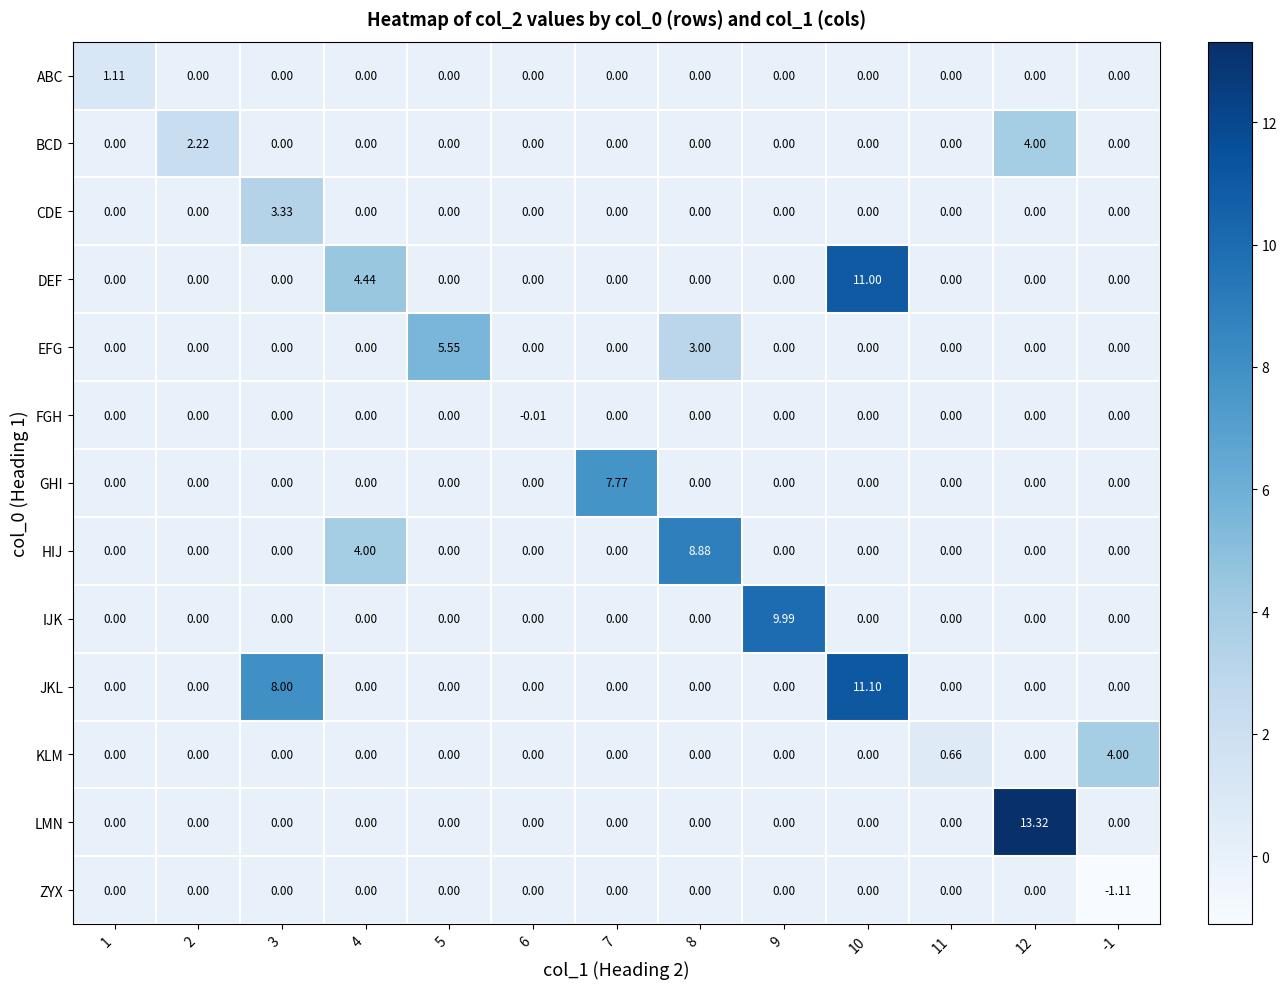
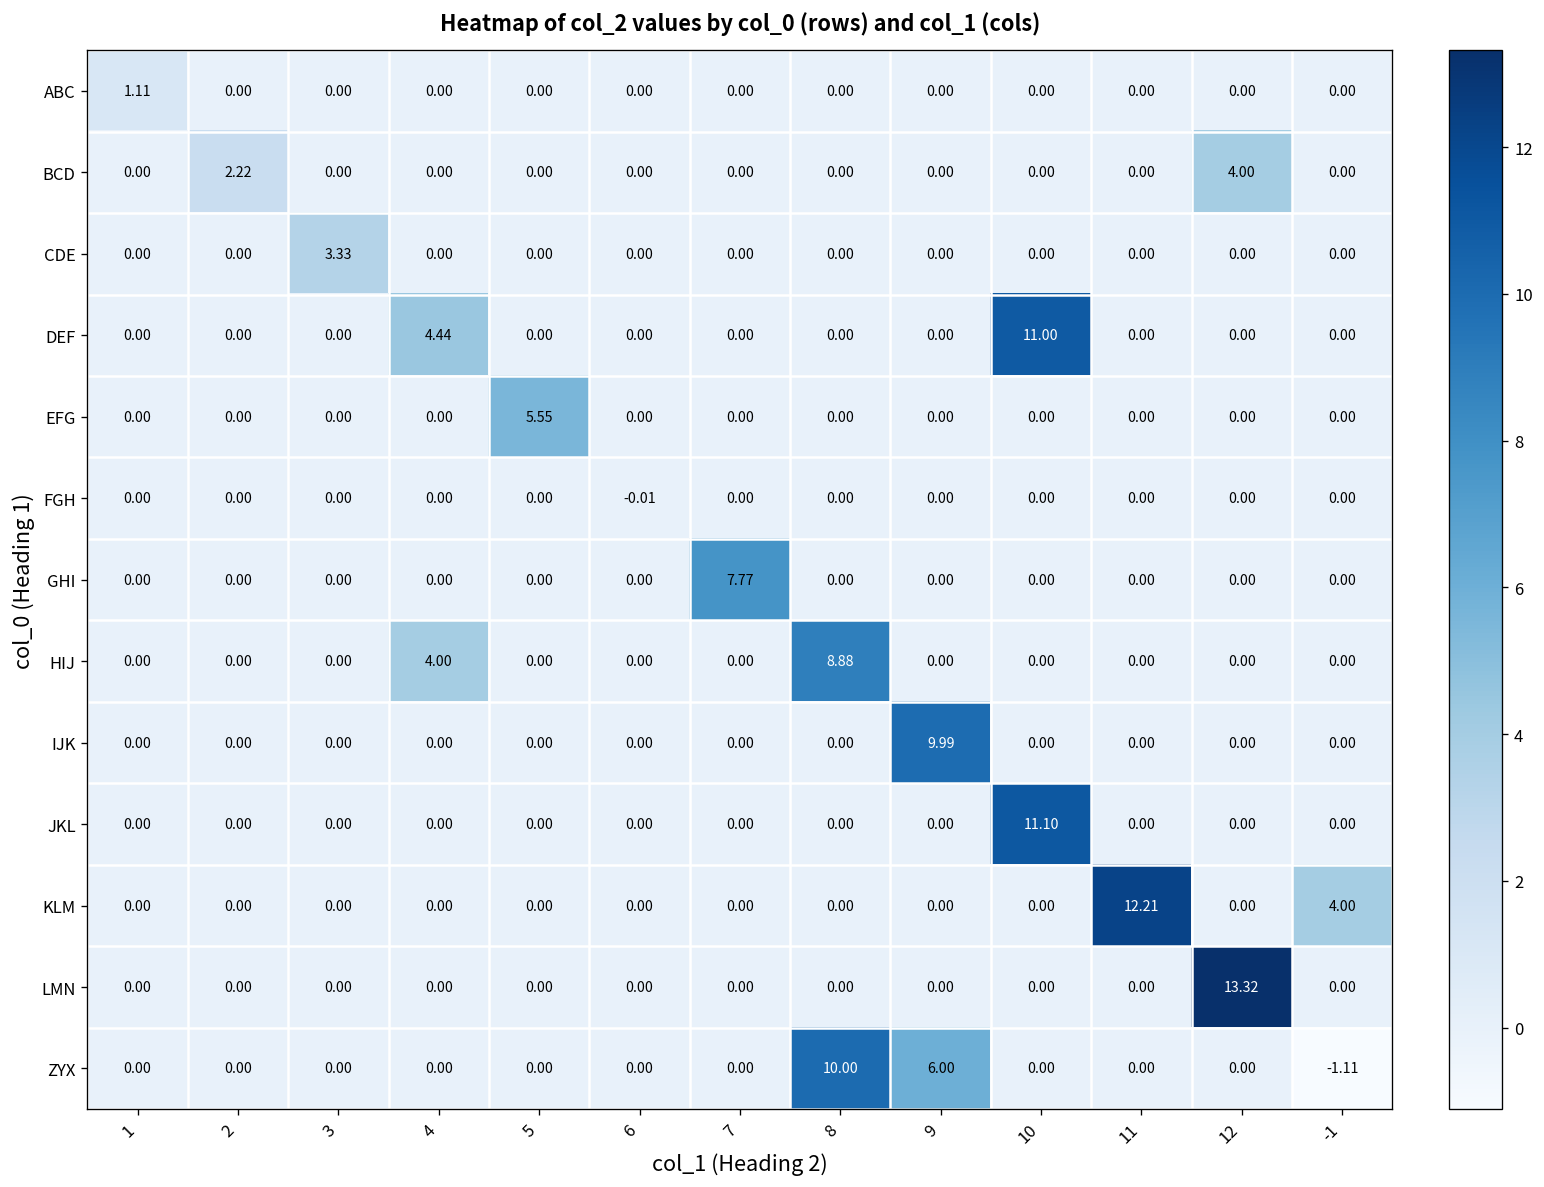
EFG, 8: 3.00 -> 0.00
JKL, 3: 8.00 -> 0.00
KLM, 11: 0.66 -> 12.21
ZYX, 8: 0.00 -> 10.00
ZYX, 9: 0.00 -> 6.00
